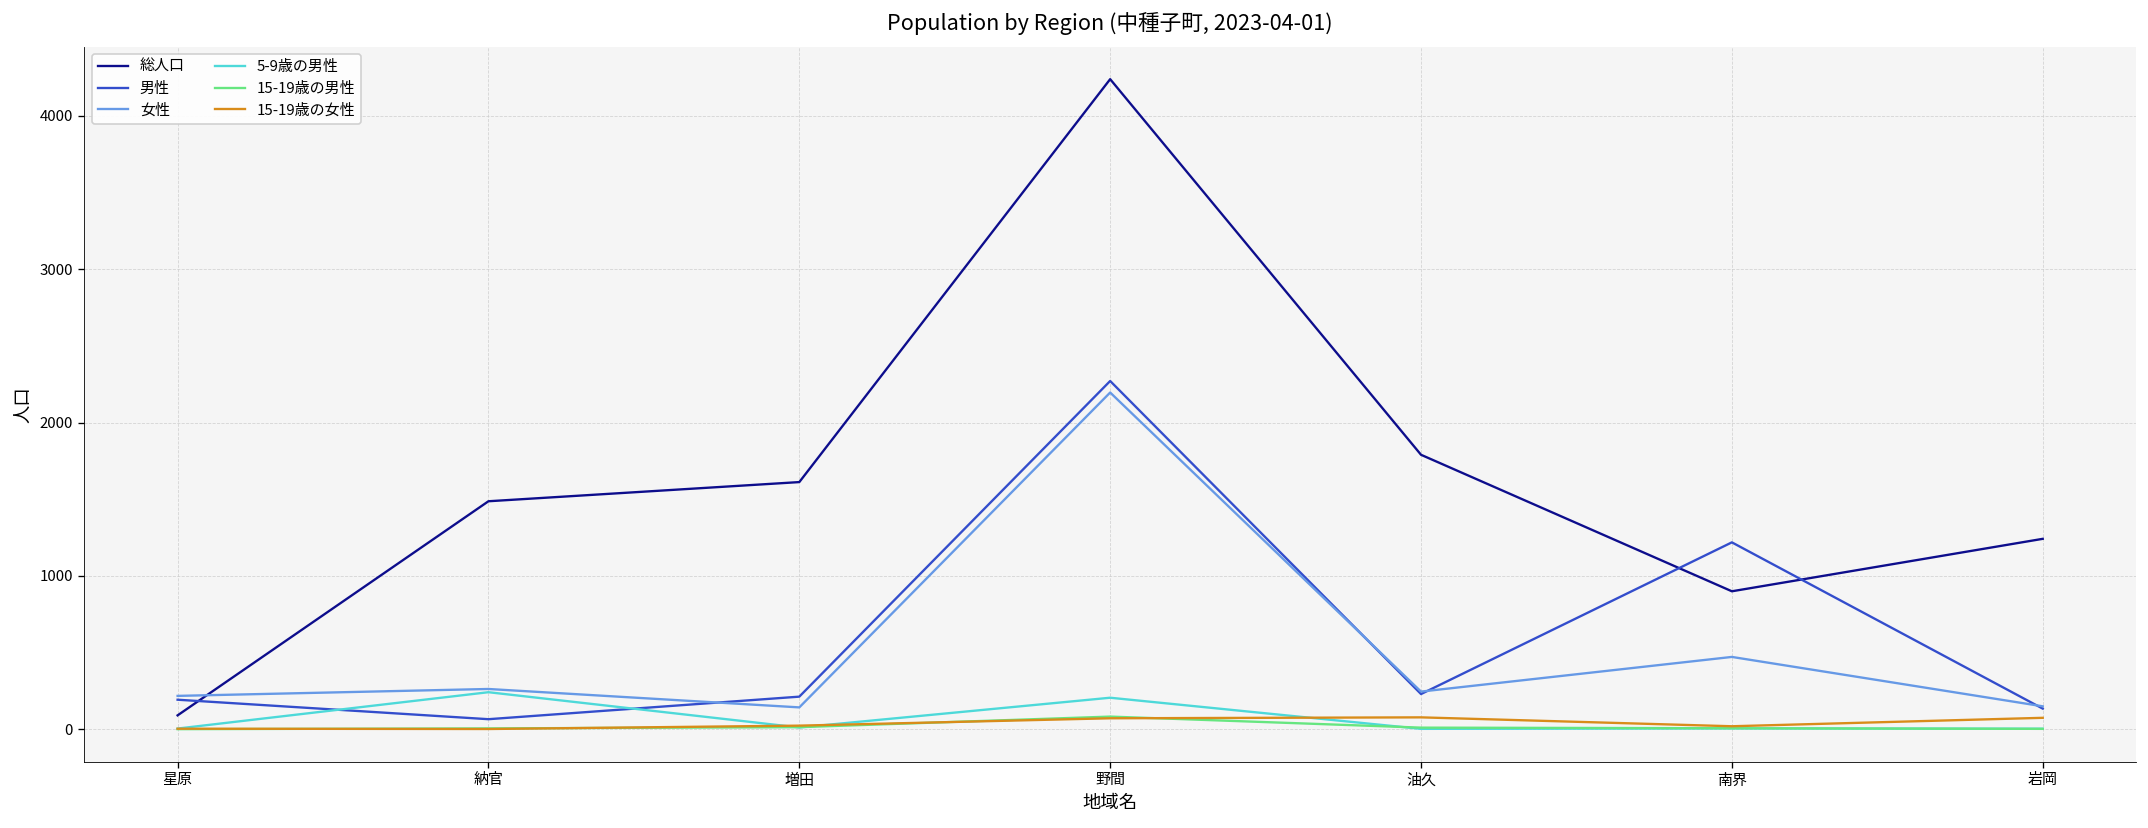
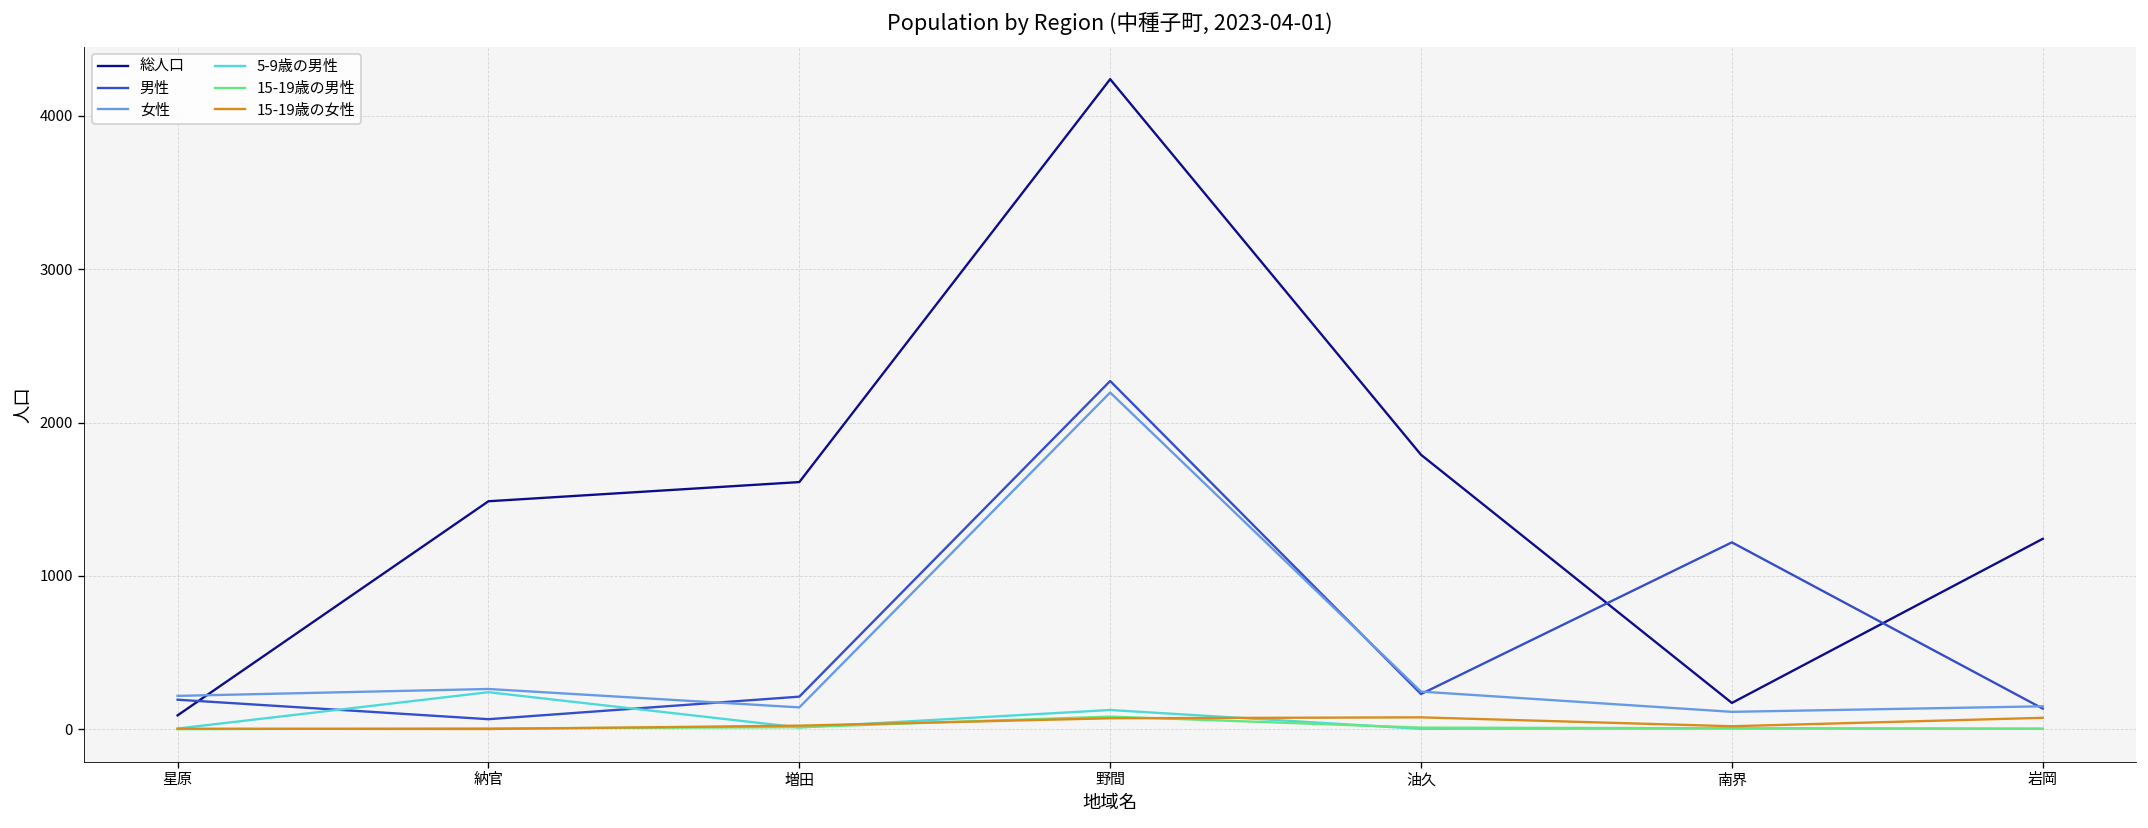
5-9歳の男性, 野間: 210 -> 130
総人口, 南界: 900 -> 170
女性, 南界: 470 -> 110
